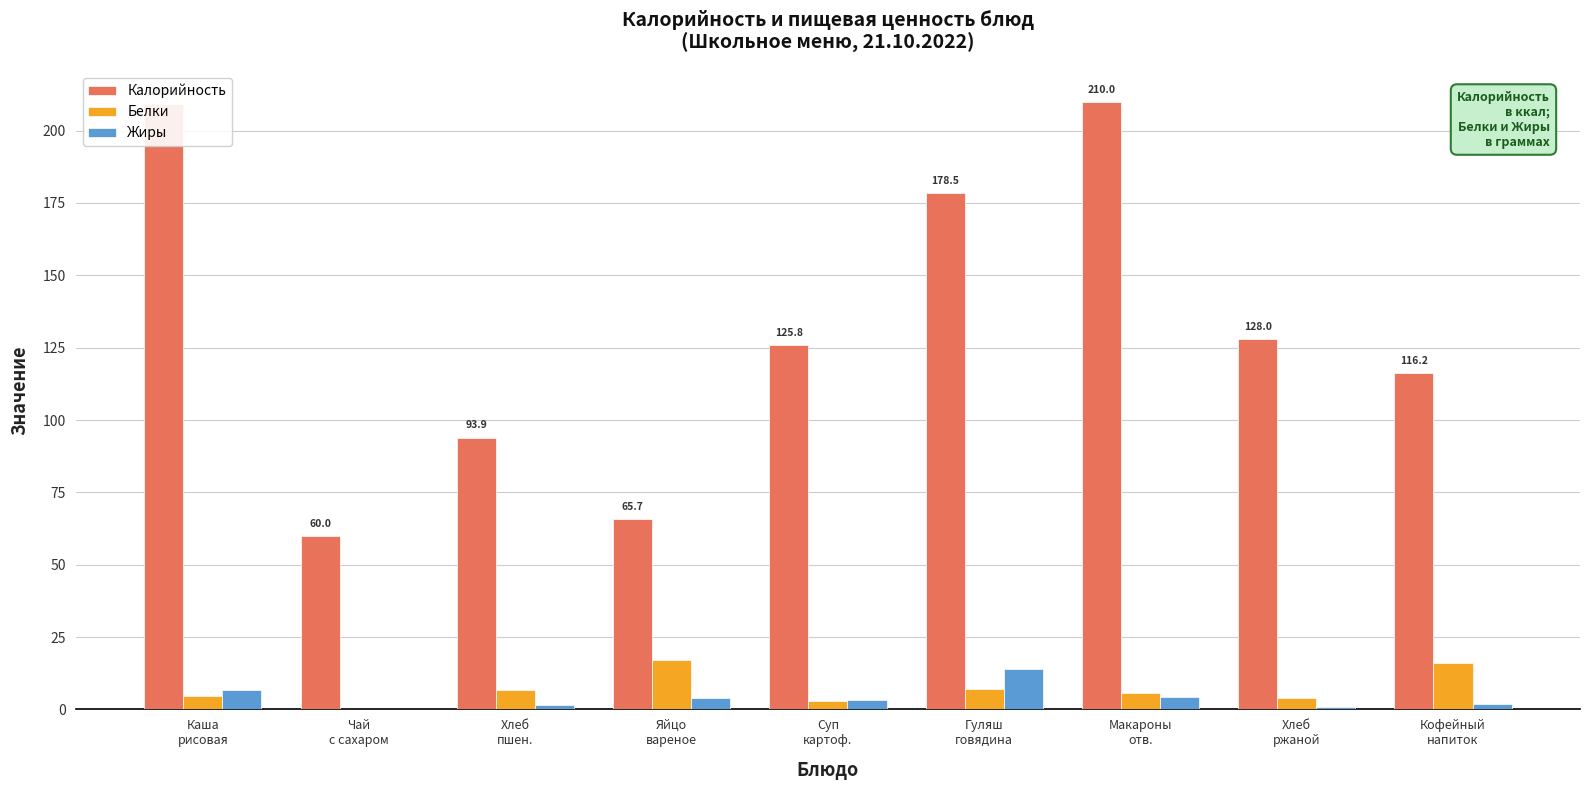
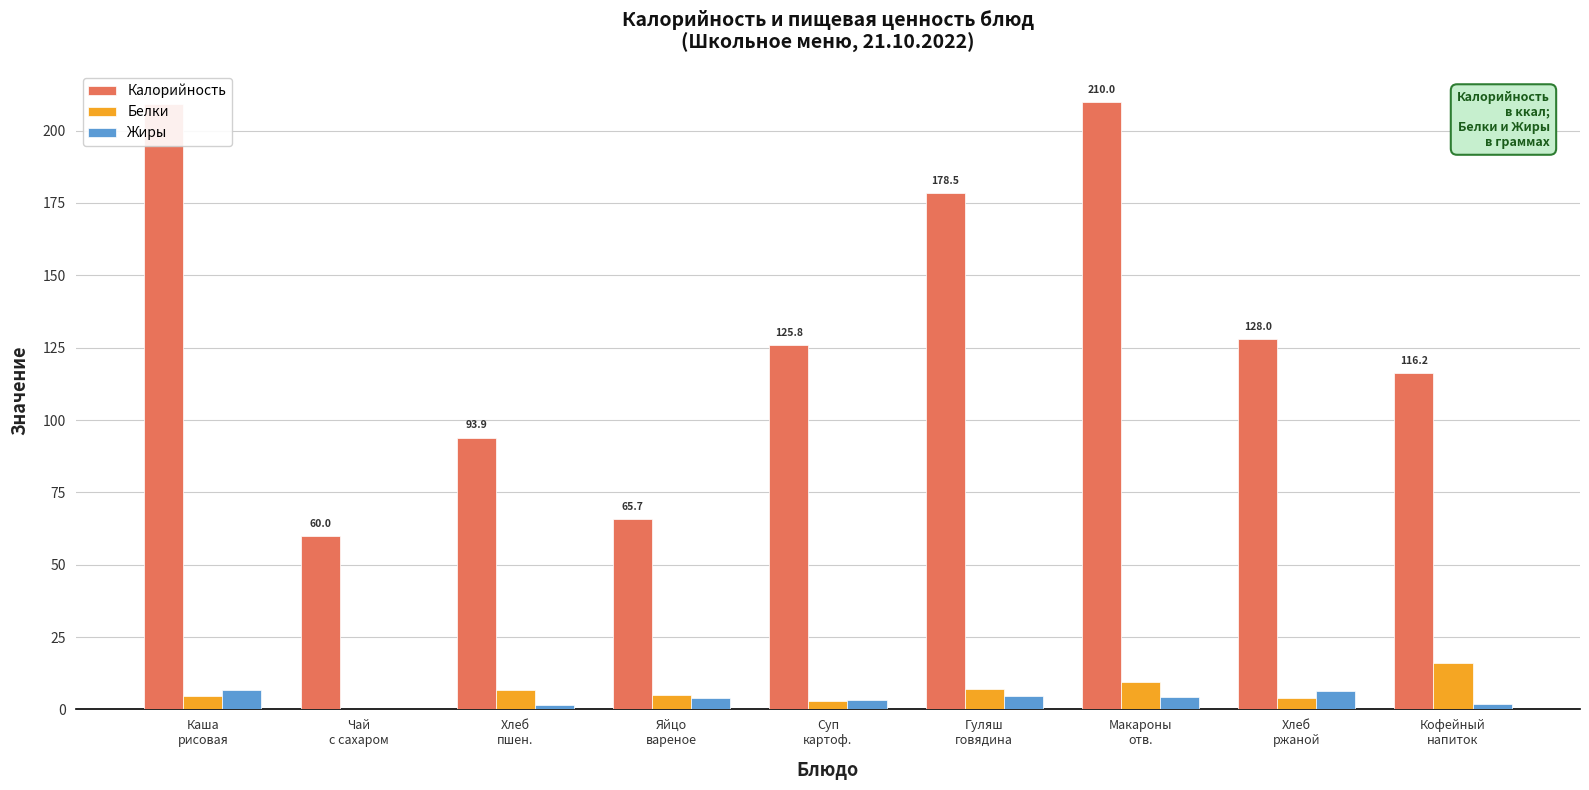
Белки, Яйцо вареное: 17 -> 5
Жиры, Гуляш говядина: 14 -> 5
Белки, Макароны отв.: 6 -> 10
Жиры, Хлеб ржаной: 1 -> 6
